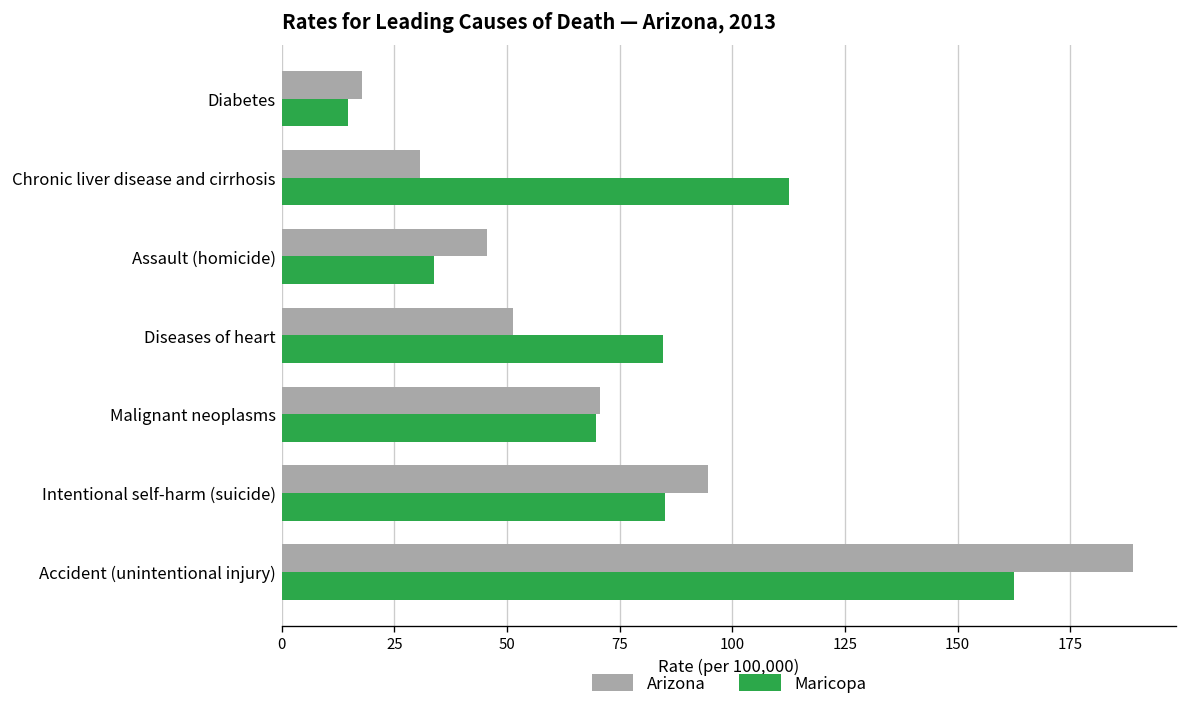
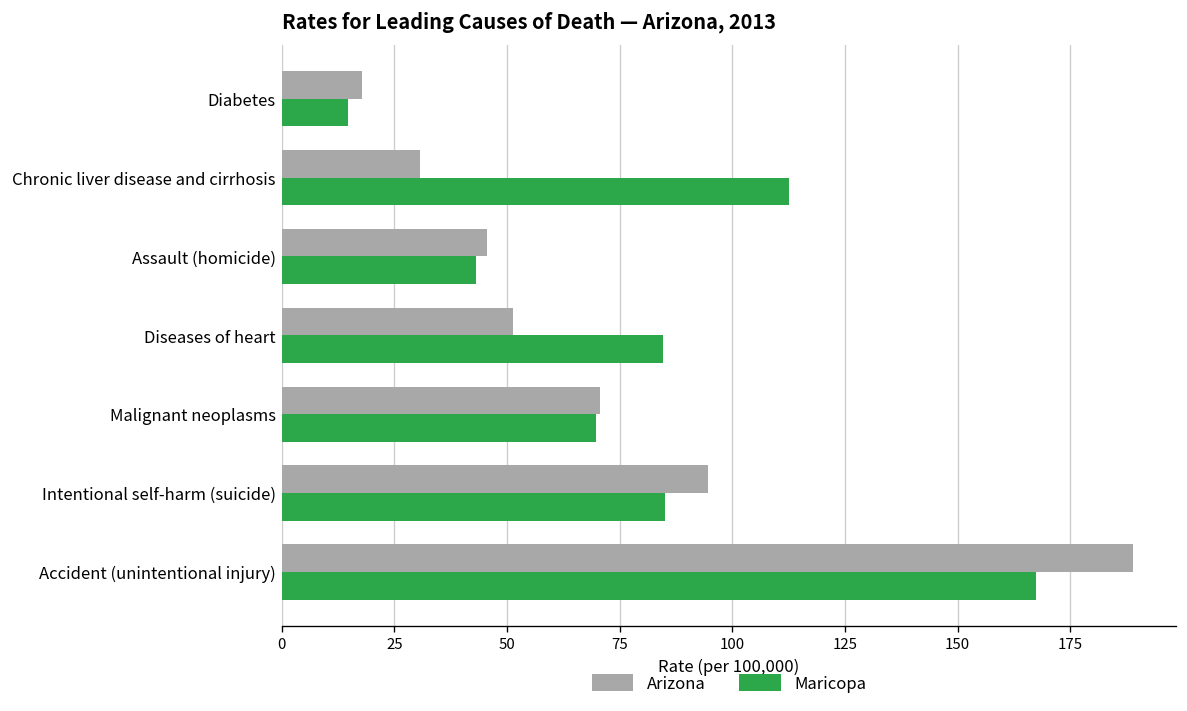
Maricopa, Assault (homicide): 34 -> 43
Maricopa, Accident (unintentional injury): 163 -> 167
